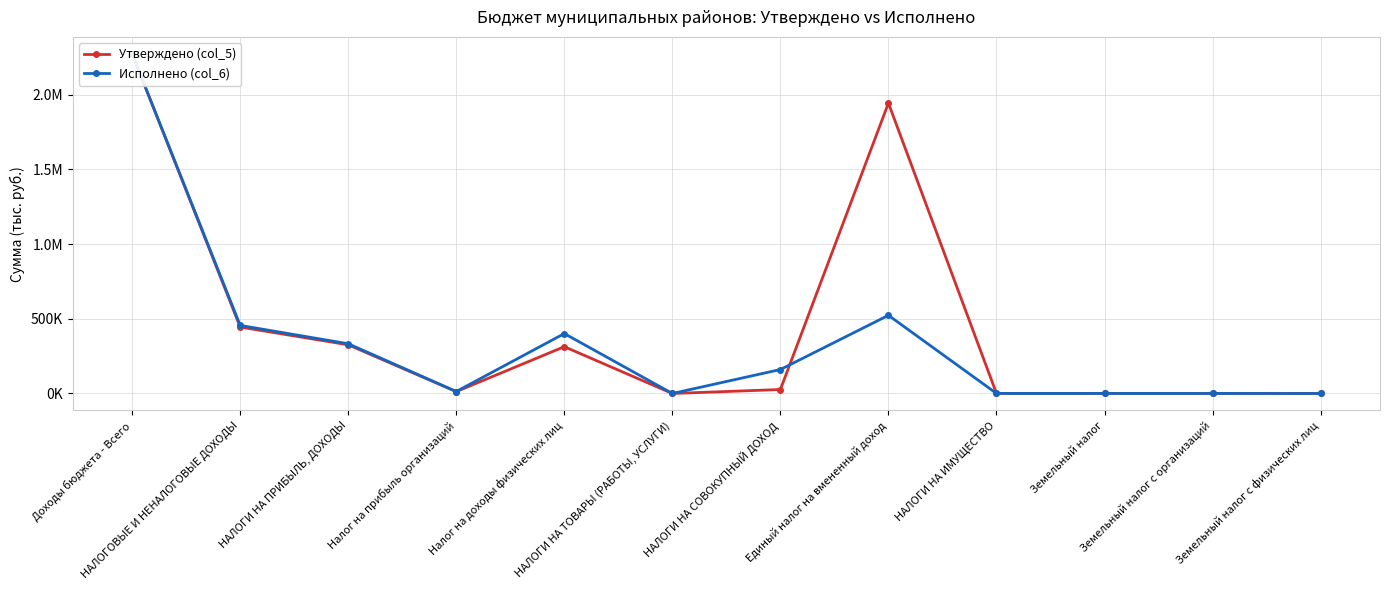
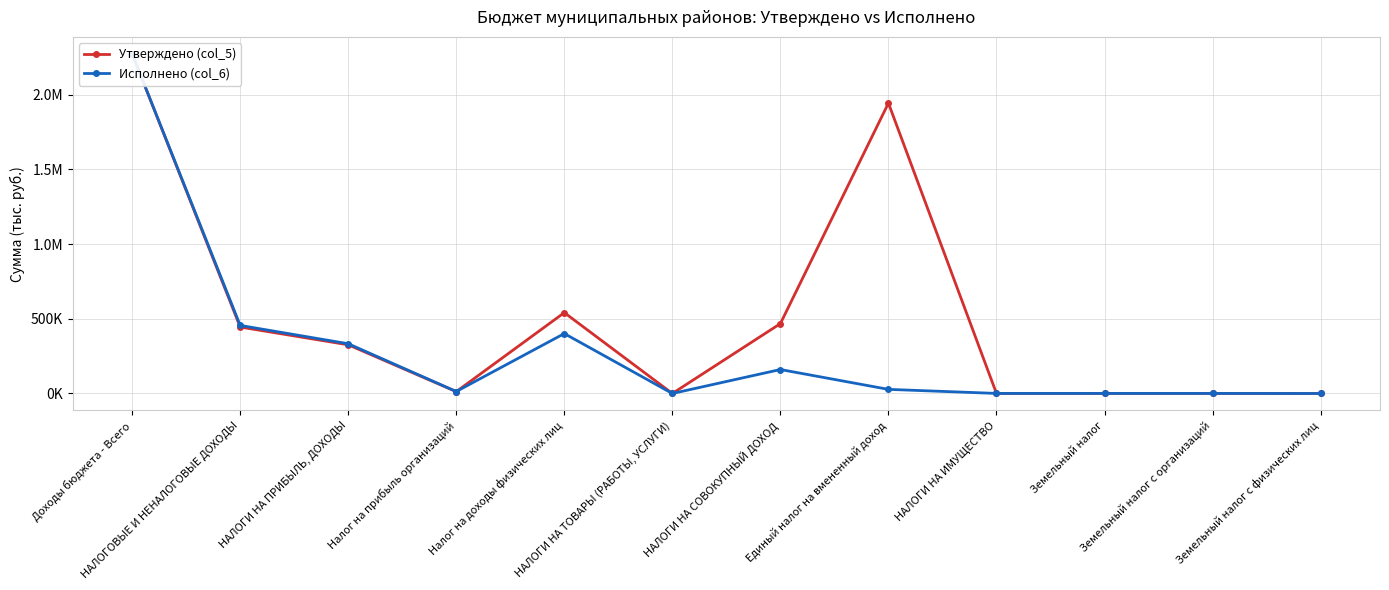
Утверждено (col_5), Налог на доходы физических лиц: 310000 -> 540000
Утверждено (col_5), НАЛОГИ НА СОВОКУПНЫЙ ДОХОД: 30000 -> 470000
Исполнено (col_6), Единый налог на вмененный доход: 520000 -> 30000
